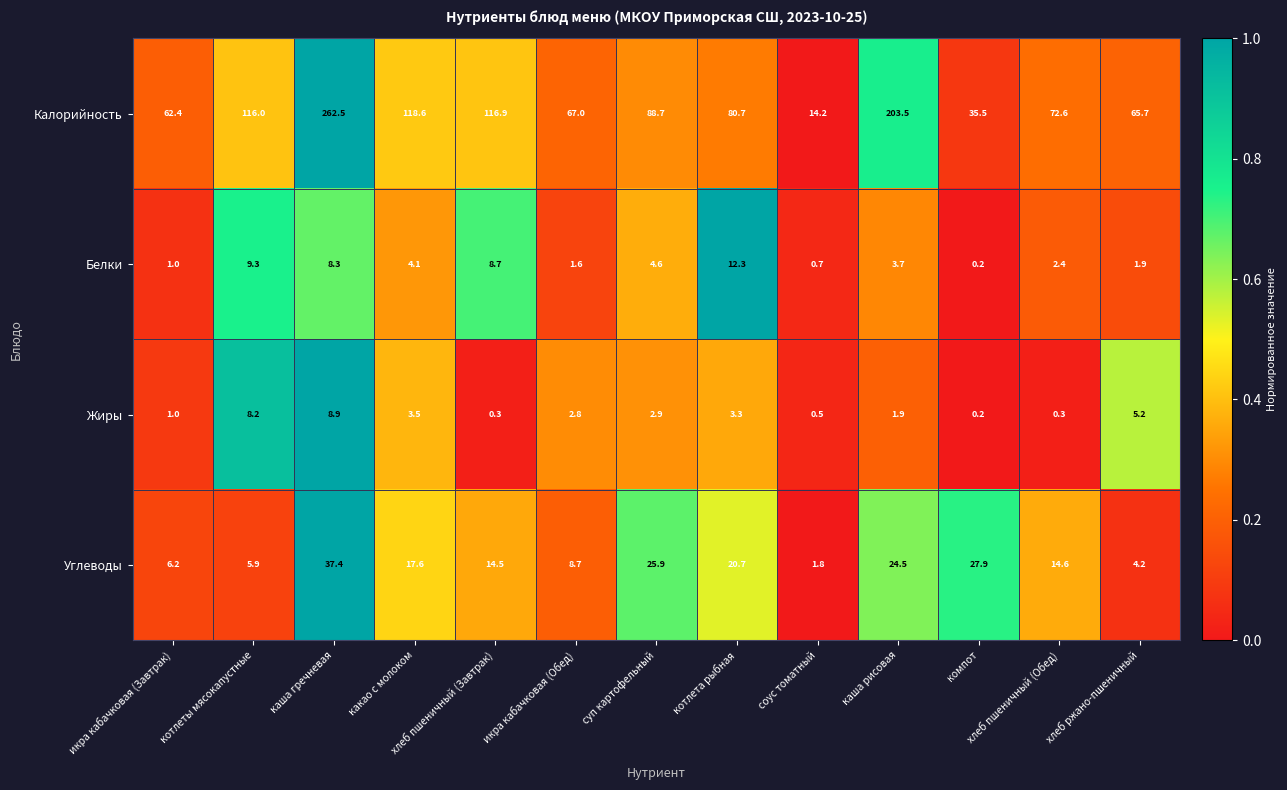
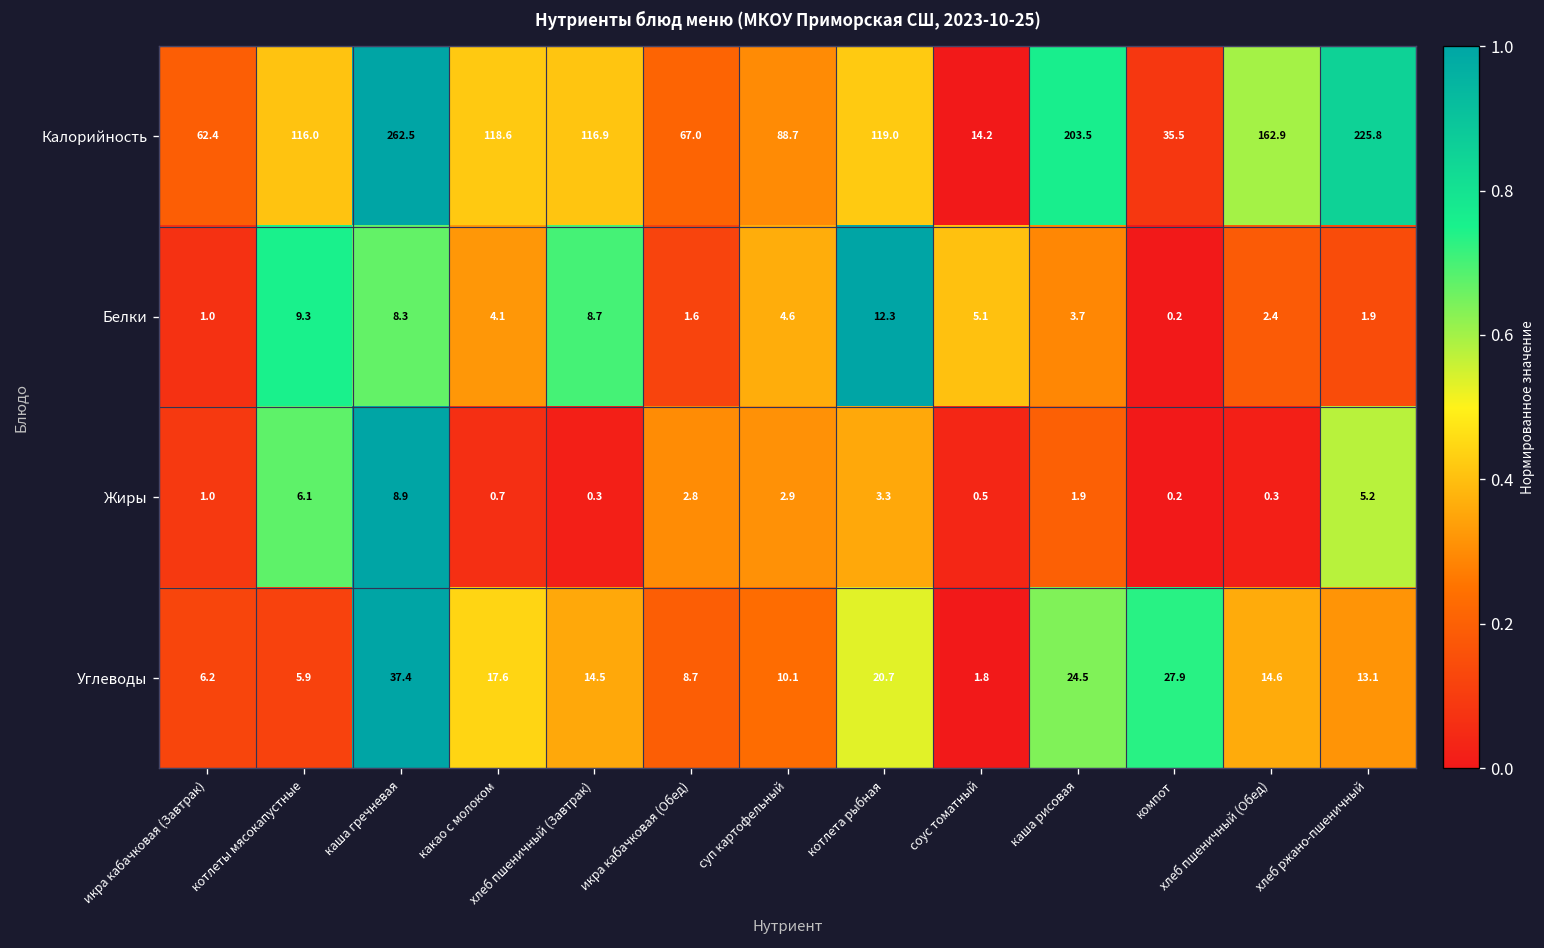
Калорийность, котлета рыбная: 80.7 -> 119.0
Калорийность, хлеб пшеничный (Обед): 72.6 -> 162.9
Калорийность, хлеб ржано-пшеничный: 65.7 -> 225.8
Белки, соус томатный: 0.7 -> 5.1
Жиры, котлеты мясокапустные: 8.2 -> 6.1
Жиры, какао с молоком: 3.5 -> 0.7
Углеводы, суп картофельный: 25.9 -> 10.1
Углеводы, хлеб ржано-пшеничный: 4.2 -> 13.1
